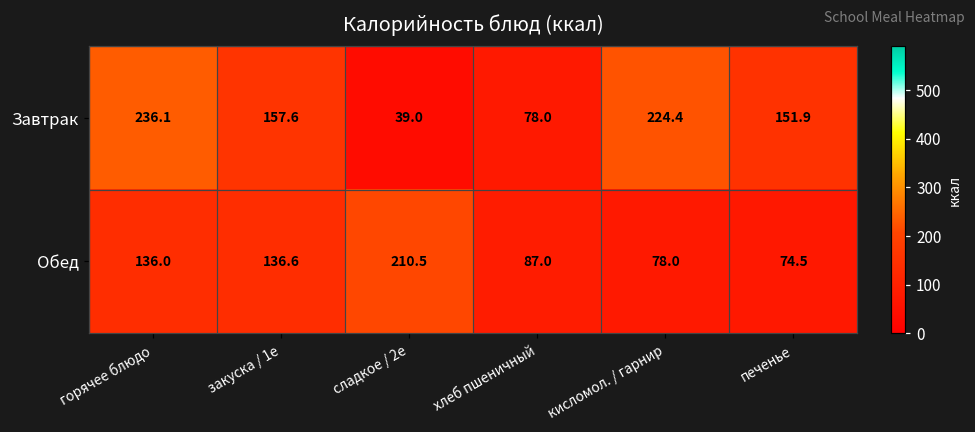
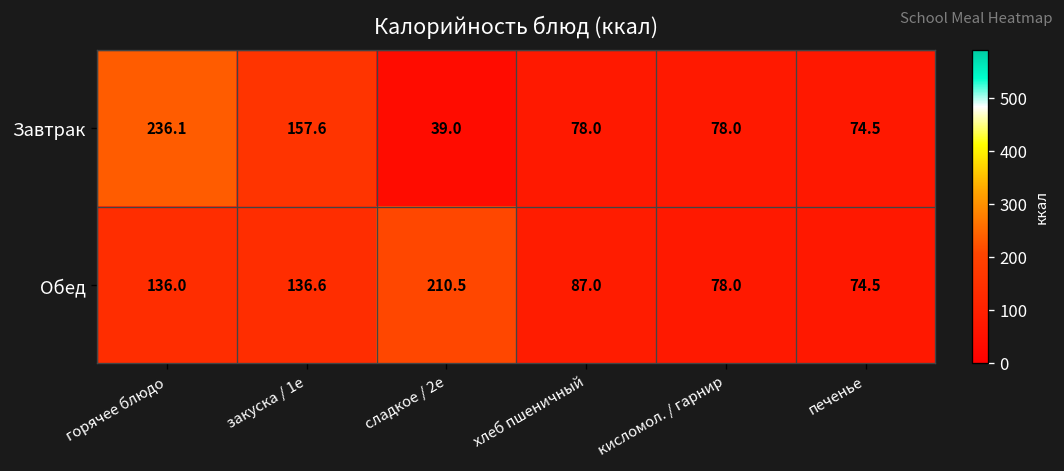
Завтрак, кисломол. / гарнир: 224.4 -> 78.0
Завтрак, печенье: 151.9 -> 74.5
